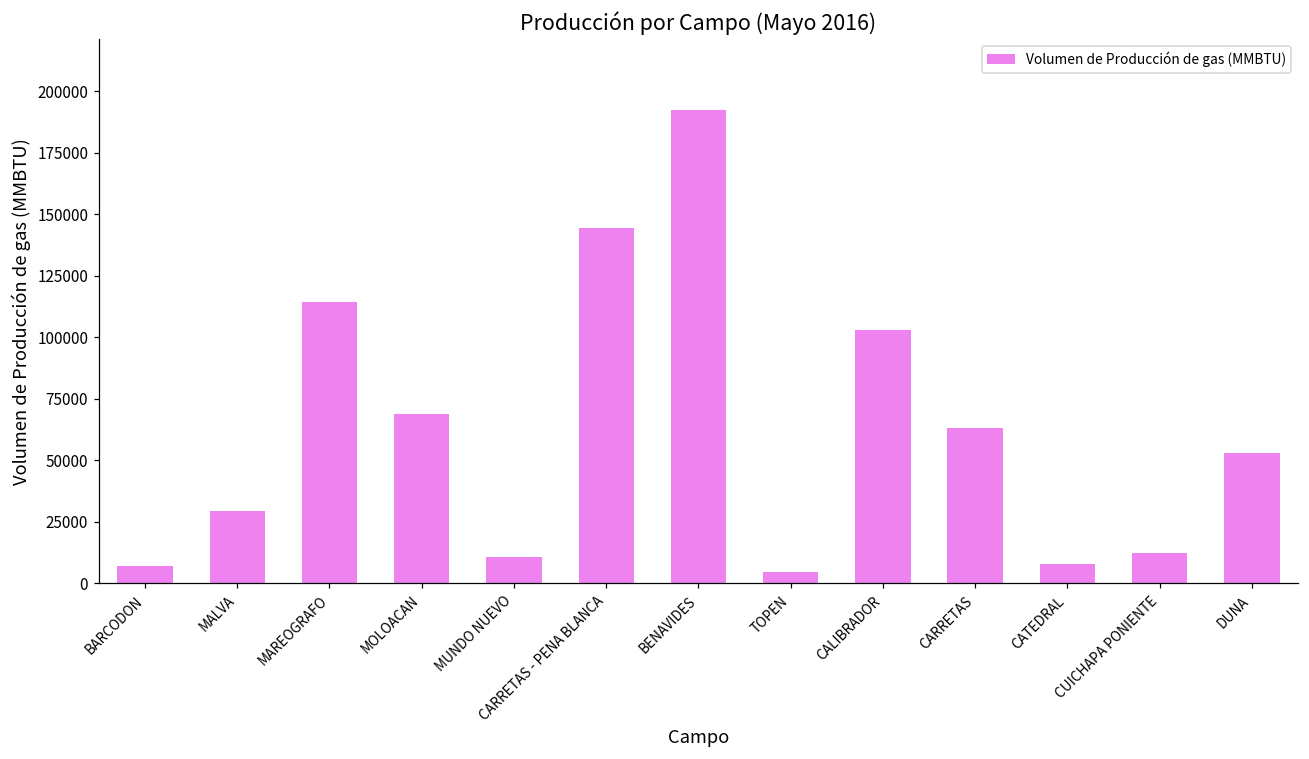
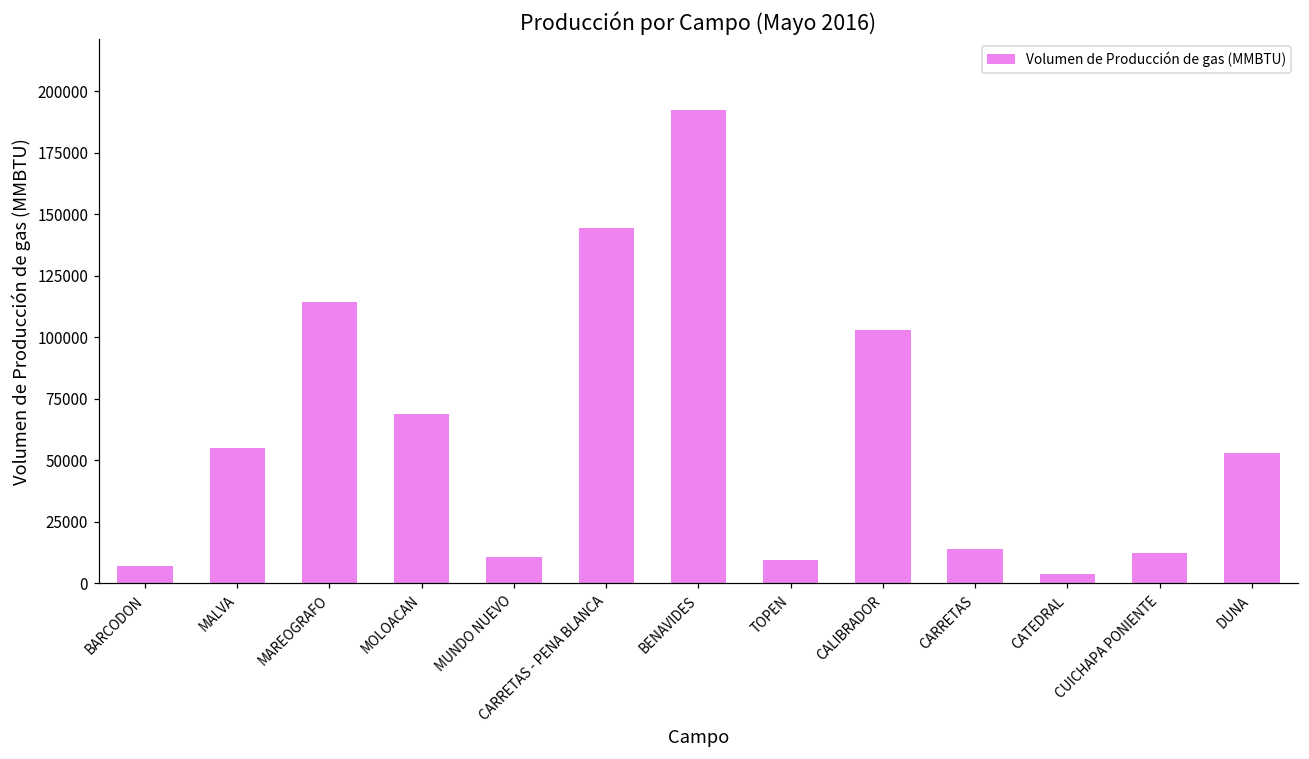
MALVA: 30000 -> 55000
TOPEN: 5000 -> 9000
CARRETAS: 63000 -> 14000
CATEDRAL: 8000 -> 4000
